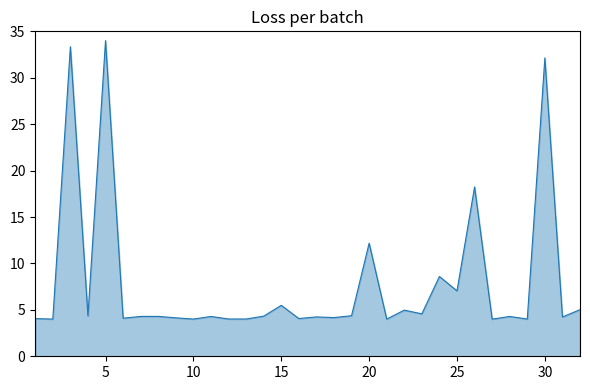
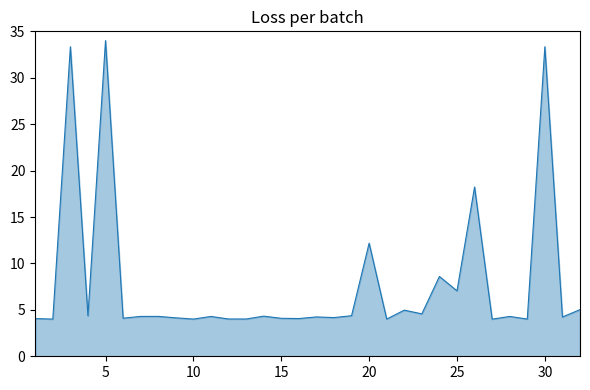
15: 5 -> 4
30: 32 -> 33
